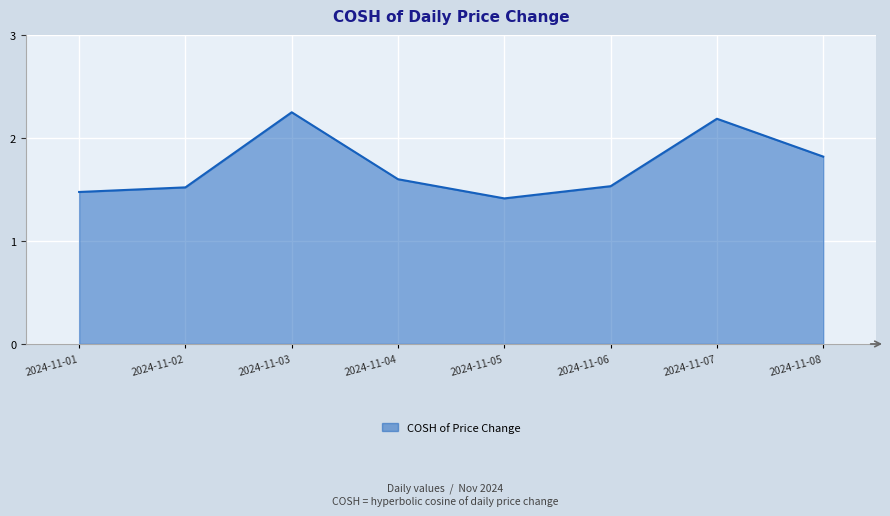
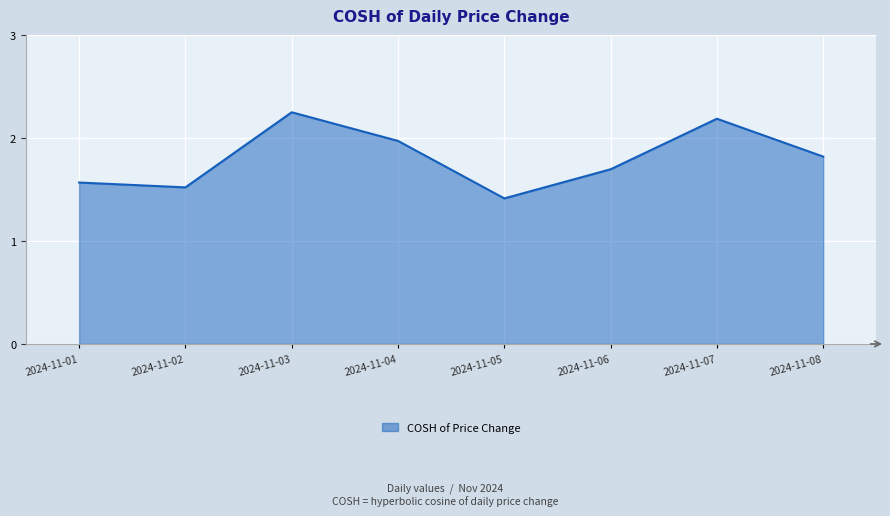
2024-11-01: 1.48 -> 1.57
2024-11-04: 1.60 -> 1.97
2024-11-06: 1.53 -> 1.70
